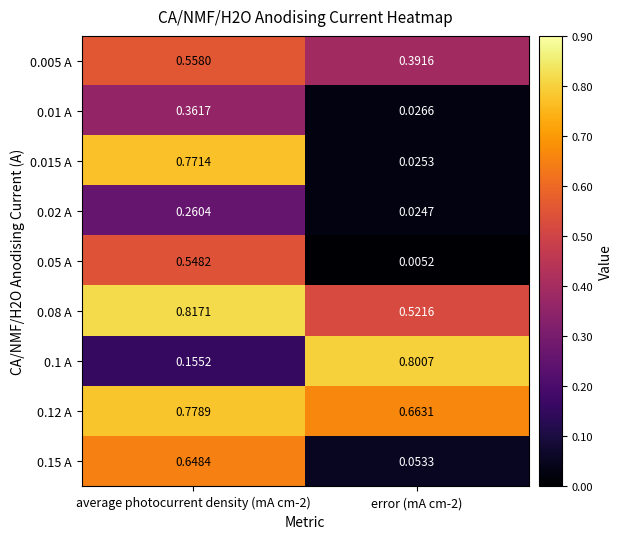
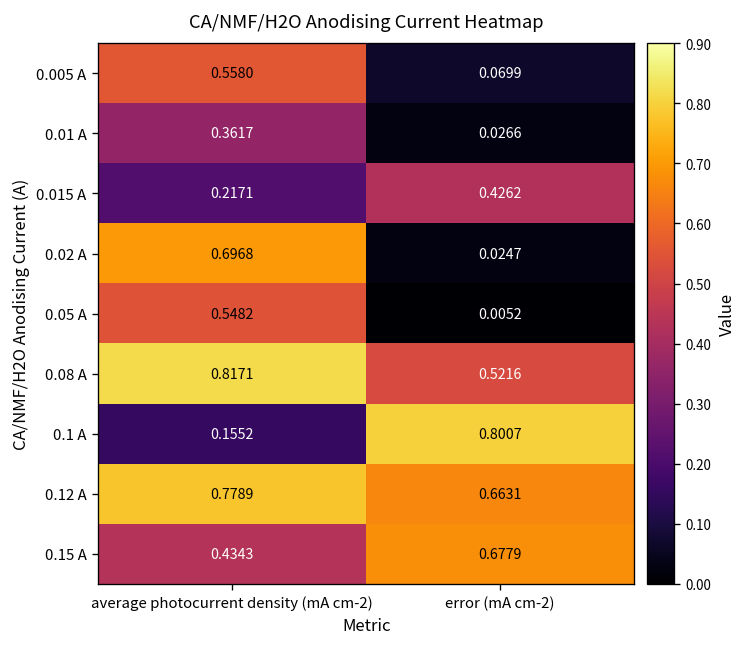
0.005 A, error (mA cm-2): 0.3916 -> 0.0699
0.015 A, average photocurrent density (mA cm-2): 0.7714 -> 0.2171
0.015 A, error (mA cm-2): 0.0253 -> 0.4262
0.02 A, average photocurrent density (mA cm-2): 0.2604 -> 0.6968
0.15 A, average photocurrent density (mA cm-2): 0.6484 -> 0.4343
0.15 A, error (mA cm-2): 0.0533 -> 0.6779
